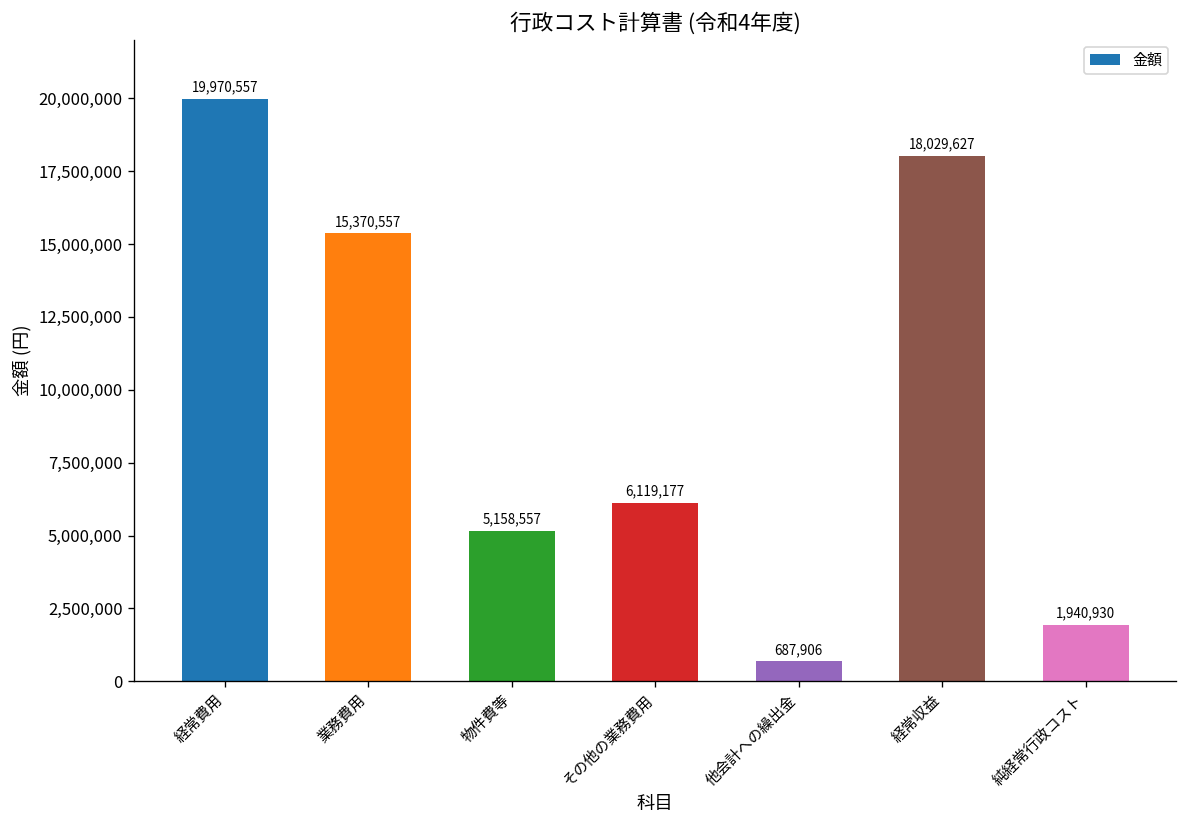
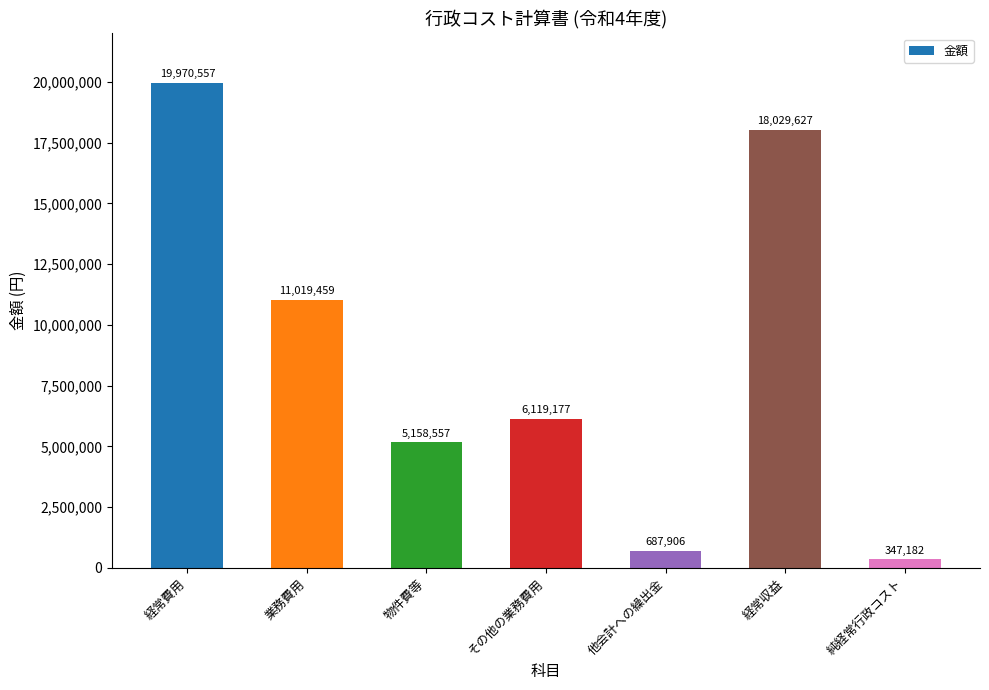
業務費用: 15,370,557 -> 11,019,459
純経常行政コスト: 1,940,930 -> 347,182
